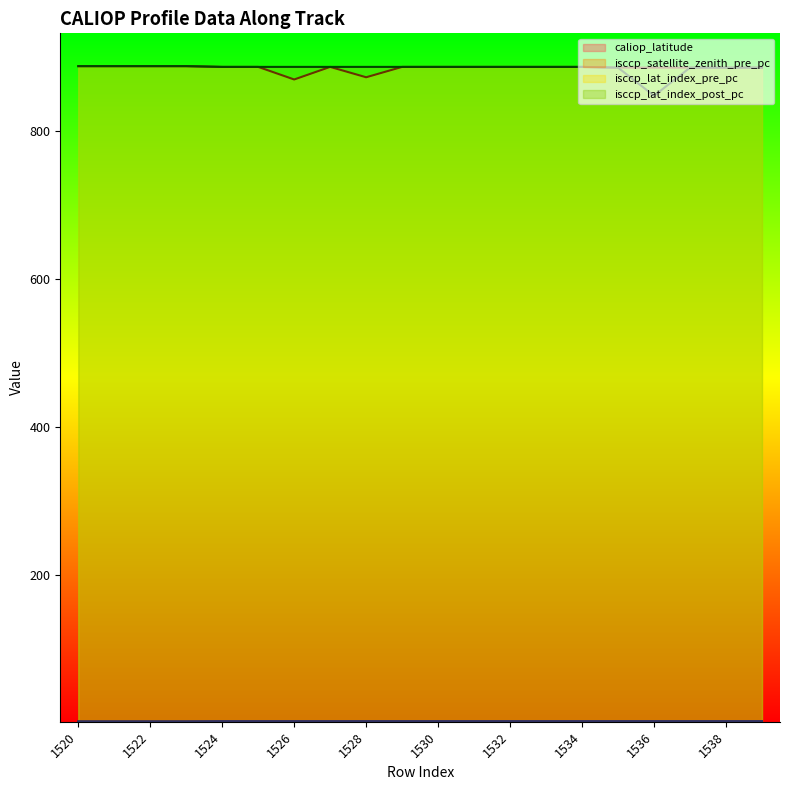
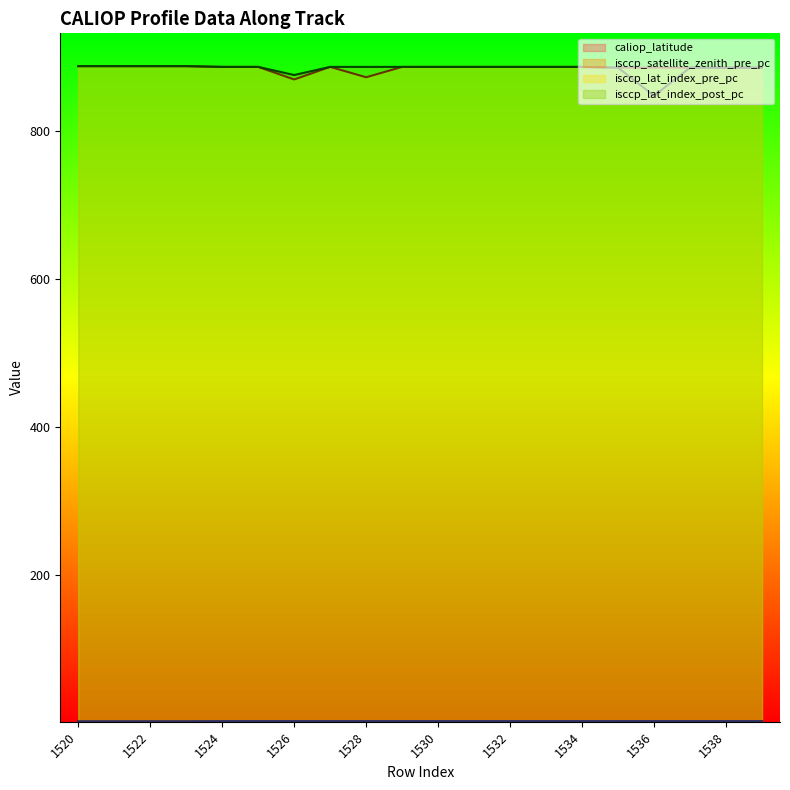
isccp_lat_index_post_pc, 1526: 890 -> 880
